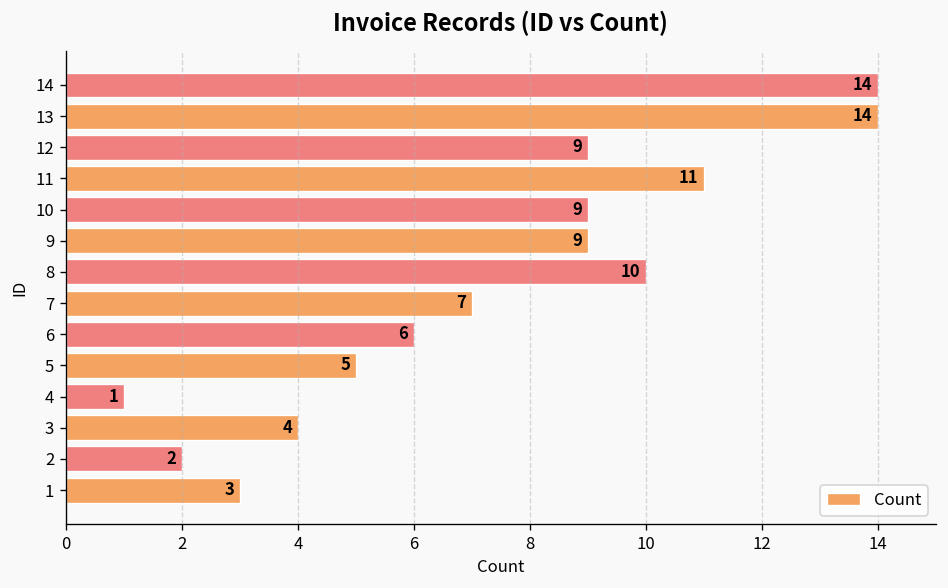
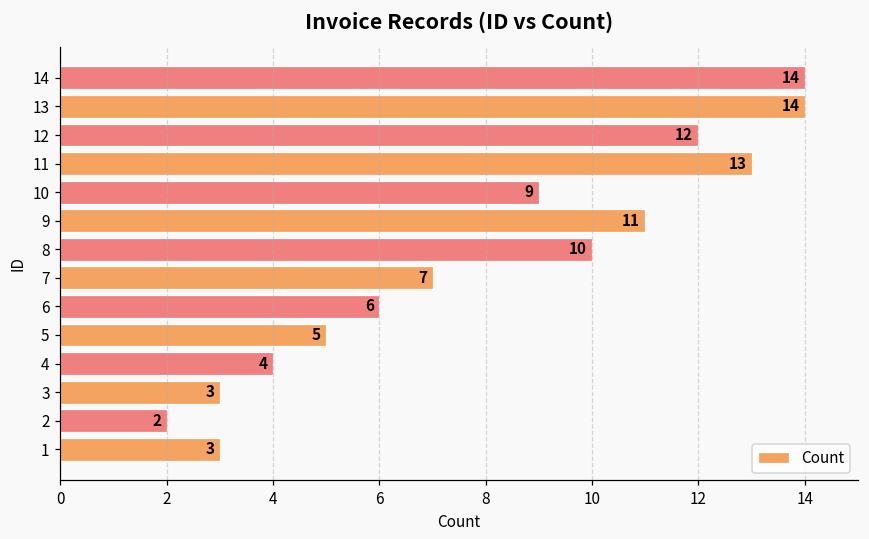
12: 9 -> 12
11: 11 -> 13
9: 9 -> 11
4: 1 -> 4
3: 4 -> 3
